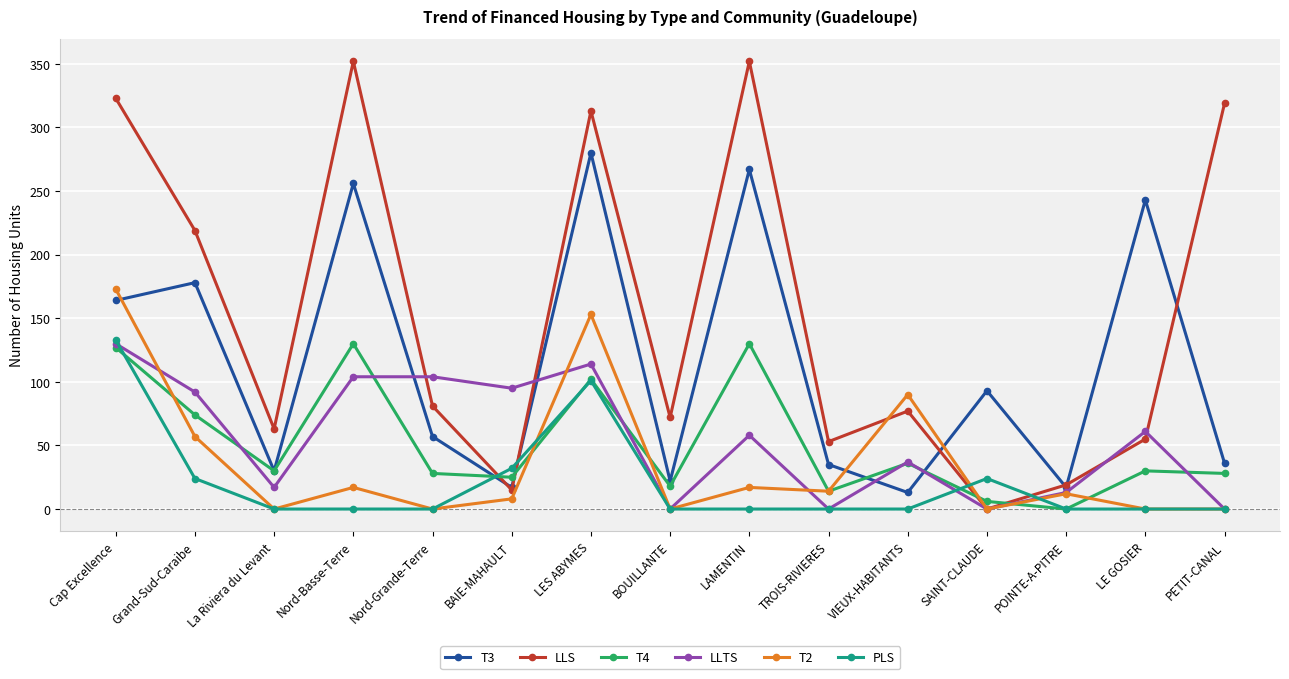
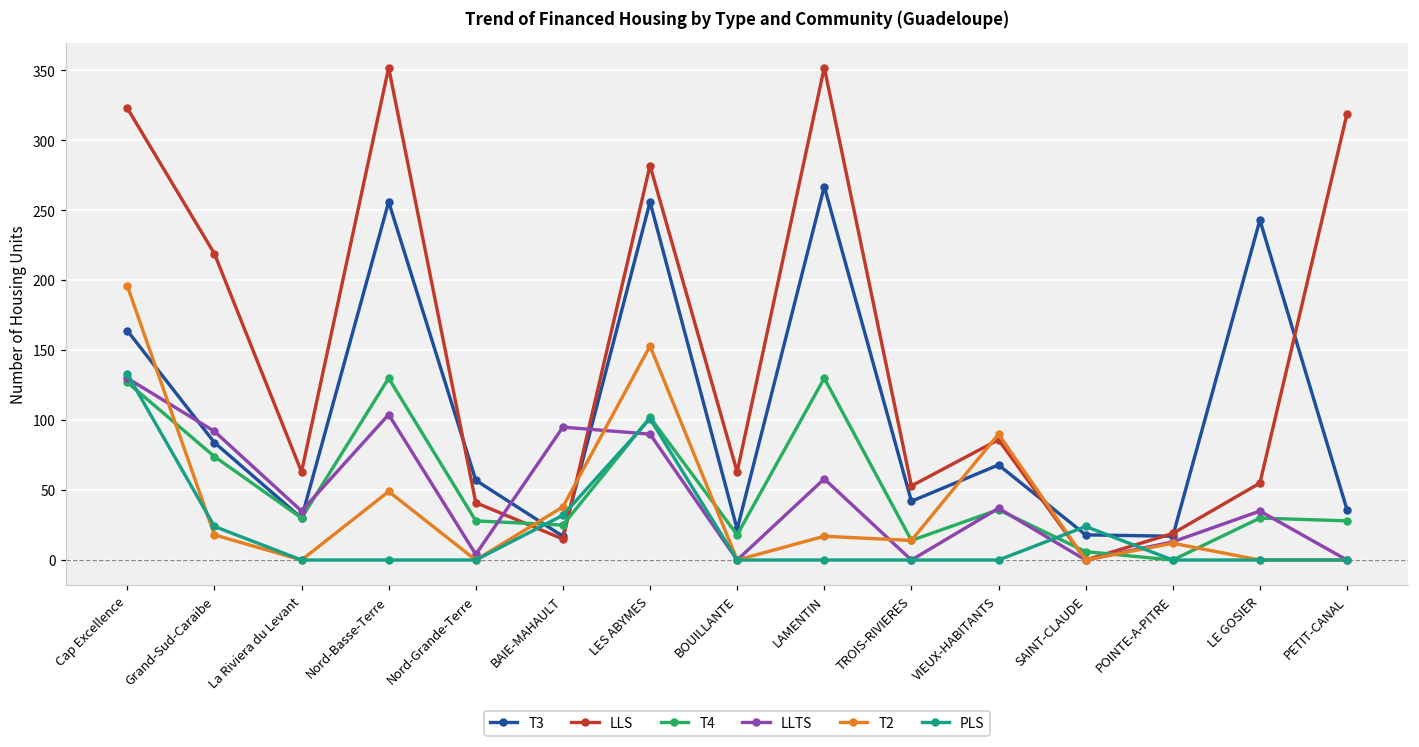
T2, Cap Excellence: 173 -> 196
T3, Grand-Sud-Caraibe: 178 -> 84
T2, Grand-Sud-Caraibe: 57 -> 18
LLTS, La Riviera du Levant: 17 -> 35
T2, Nord-Basse-Terre: 17 -> 49
LLS, Nord-Grande-Terre: 81 -> 41
LLTS, Nord-Grande-Terre: 104 -> 4
T2, BAIE-MAHAULT: 8 -> 38
T3, LES ABYMES: 280 -> 256
LLS, LES ABYMES: 313 -> 282
LLTS, LES ABYMES: 114 -> 90
LLS, BOUILLANTE: 72 -> 63
T3, TROIS-RIVIERES: 35 -> 42
T3, VIEUX-HABITANTS: 13 -> 68
LLS, VIEUX-HABITANTS: 77 -> 86
T3, SAINT-CLAUDE: 93 -> 18
LLTS, LE GOSIER: 61 -> 35
